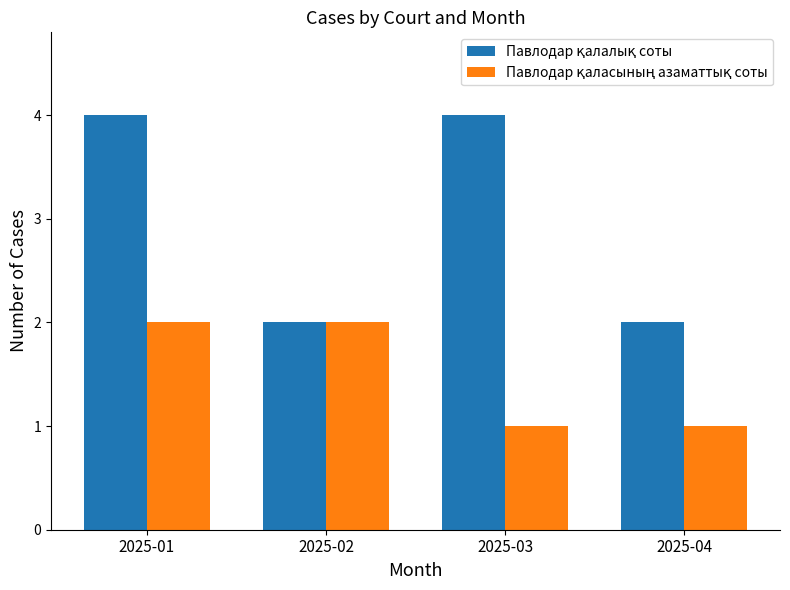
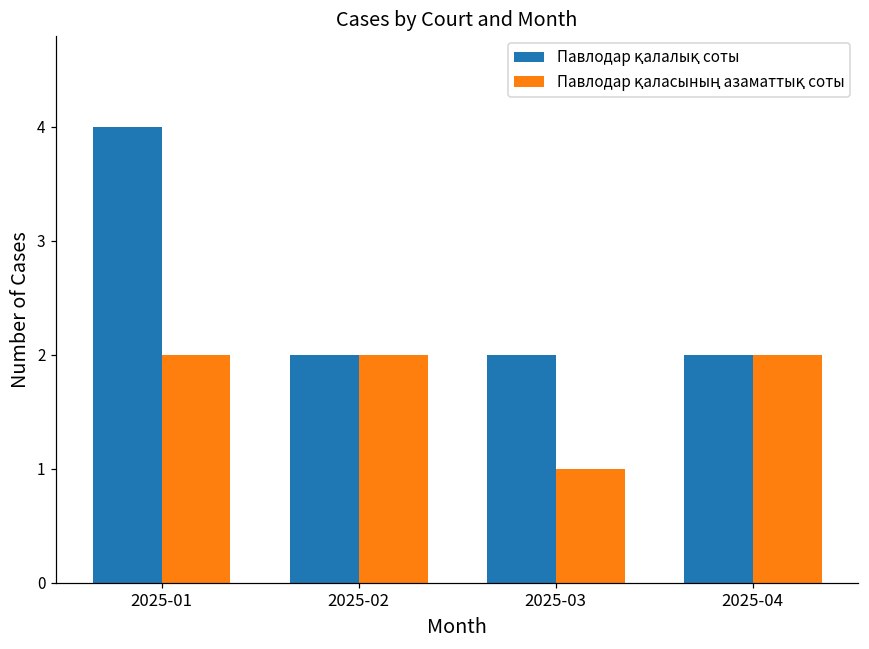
Павлодар қалалық соты, 2025-03: 4 -> 2
Павлодар қаласының азаматтық соты, 2025-04: 1 -> 2
